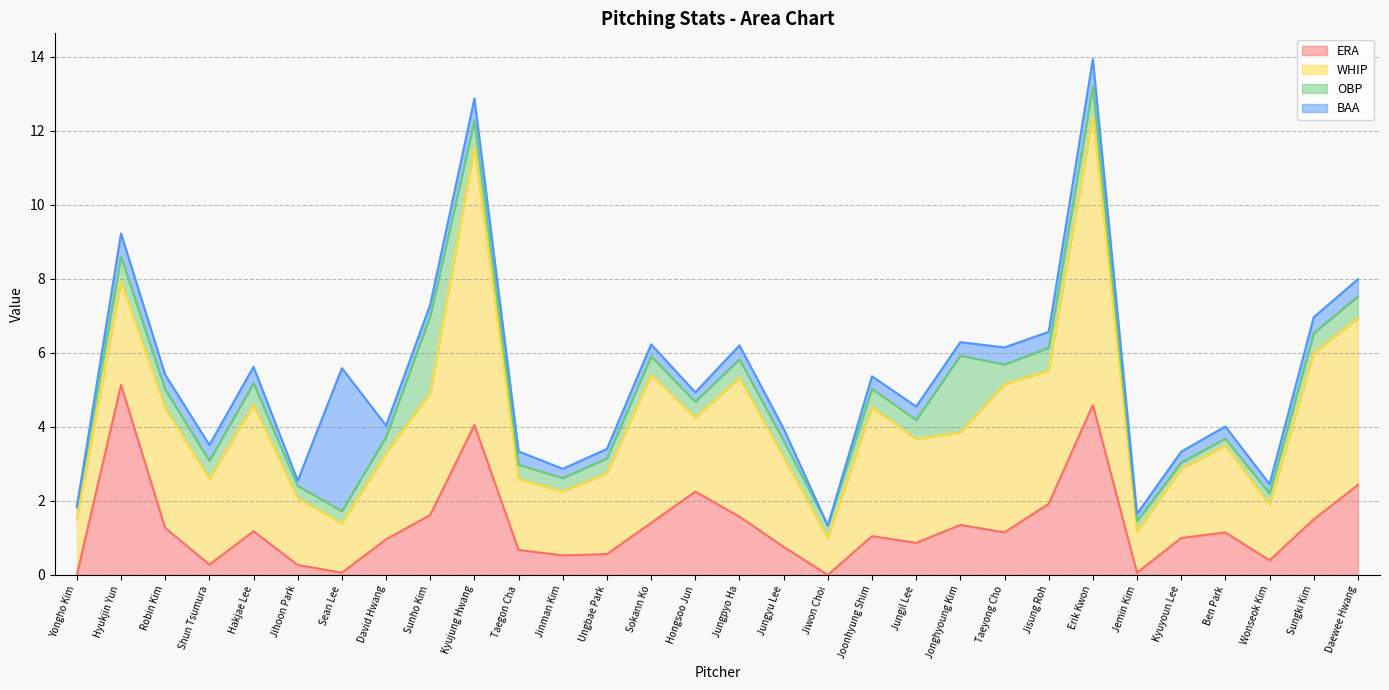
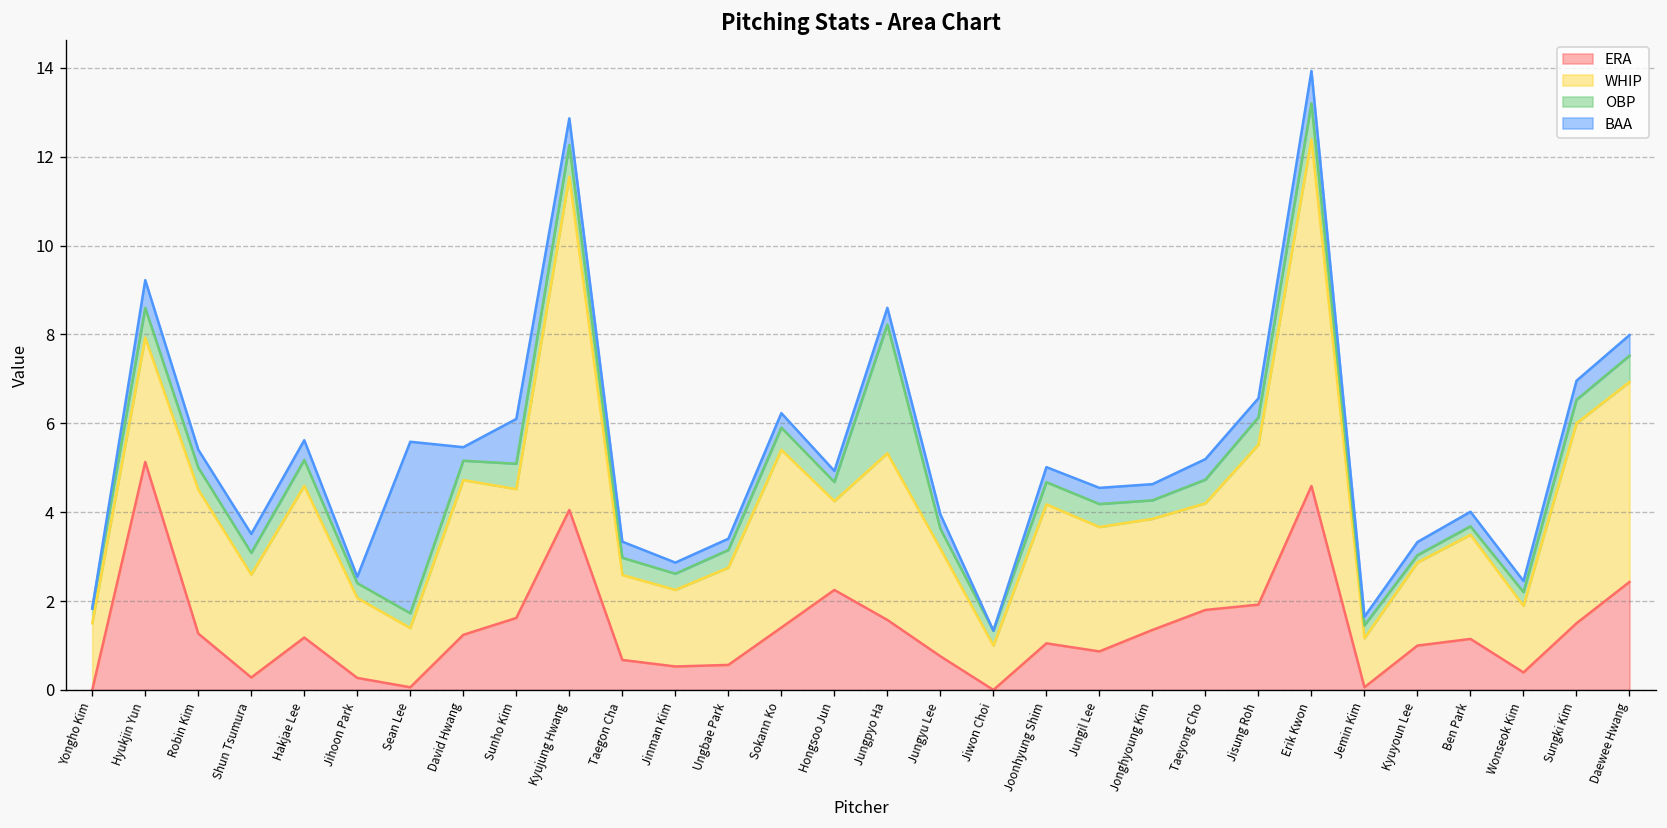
ERA, David Hwang: 1.0 -> 1.2
WHIP, David Hwang: 2.3 -> 3.5
WHIP, Sunho Kim: 3.3 -> 2.9
OBP, Sunho Kim: 2.1 -> 0.6
BAA, Sunho Kim: 0.3 -> 1.0
OBP, Jungpyo Ha: 0.5 -> 2.9
WHIP, Joonhyung Shim: 3.5 -> 3.1
OBP, Jonghyoung Kim: 2.1 -> 0.4
ERA, Taeyong Cho: 1.2 -> 1.8
WHIP, Taeyong Cho: 4.0 -> 2.4
